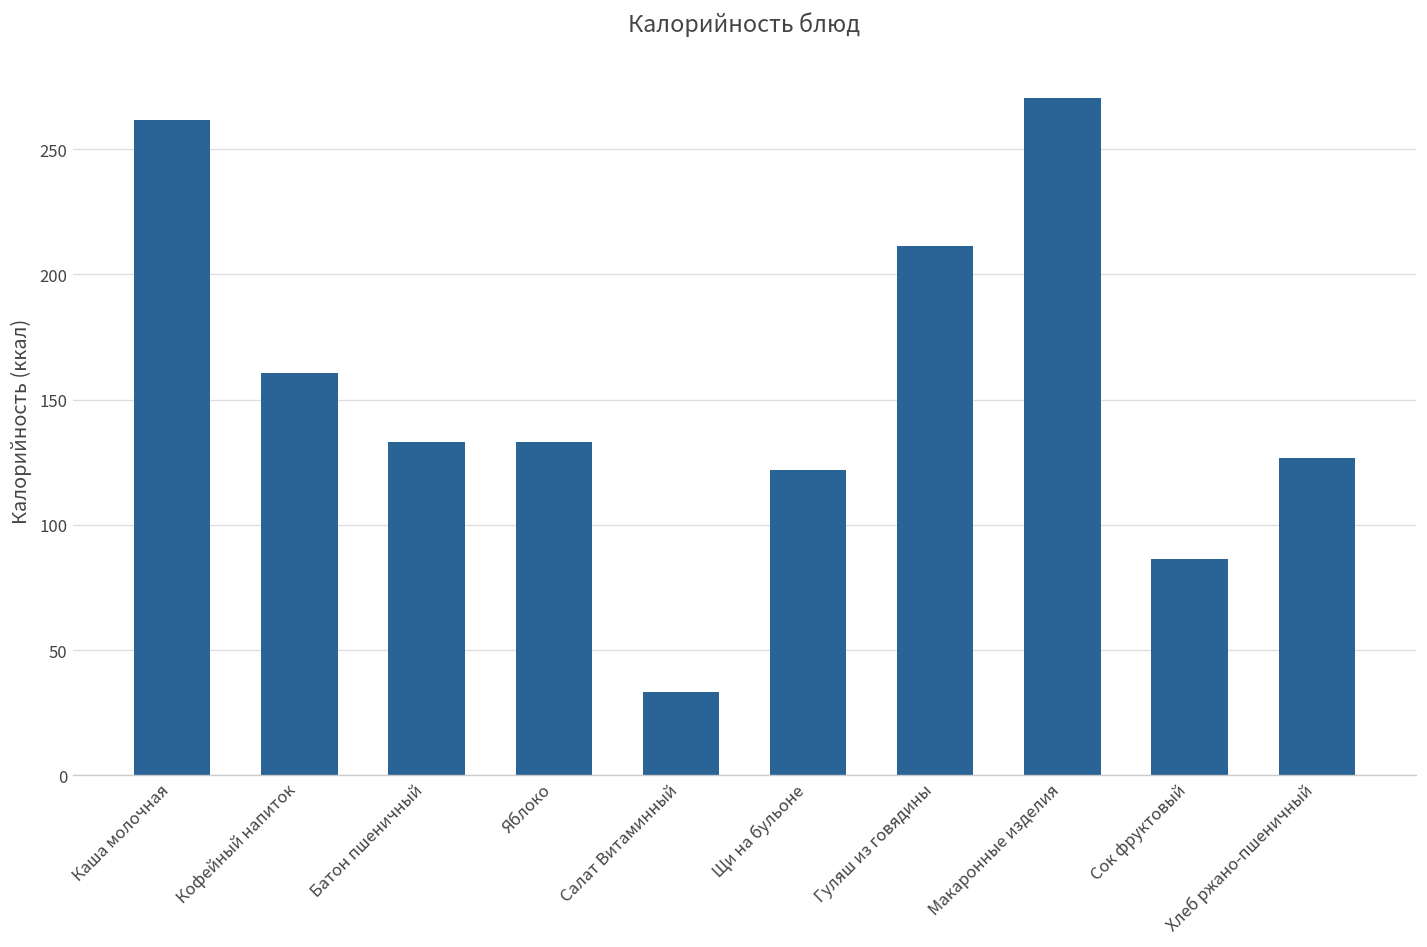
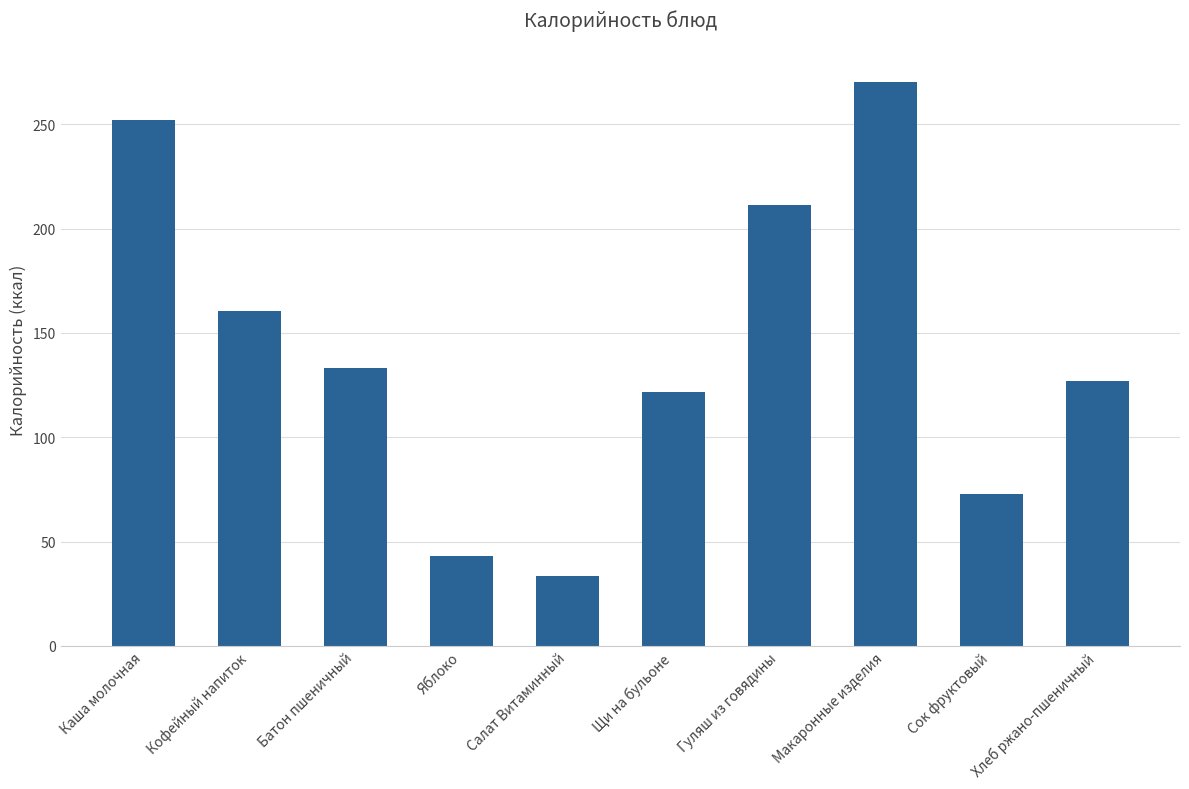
Каша молочная: 262 -> 252
Яблоко: 133 -> 43
Сок фруктовый: 86 -> 73
